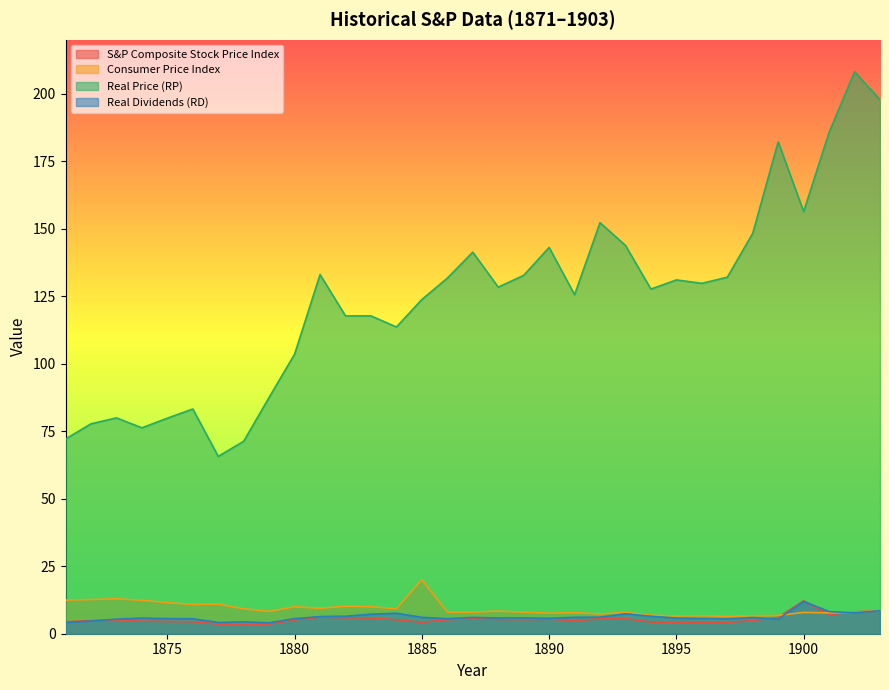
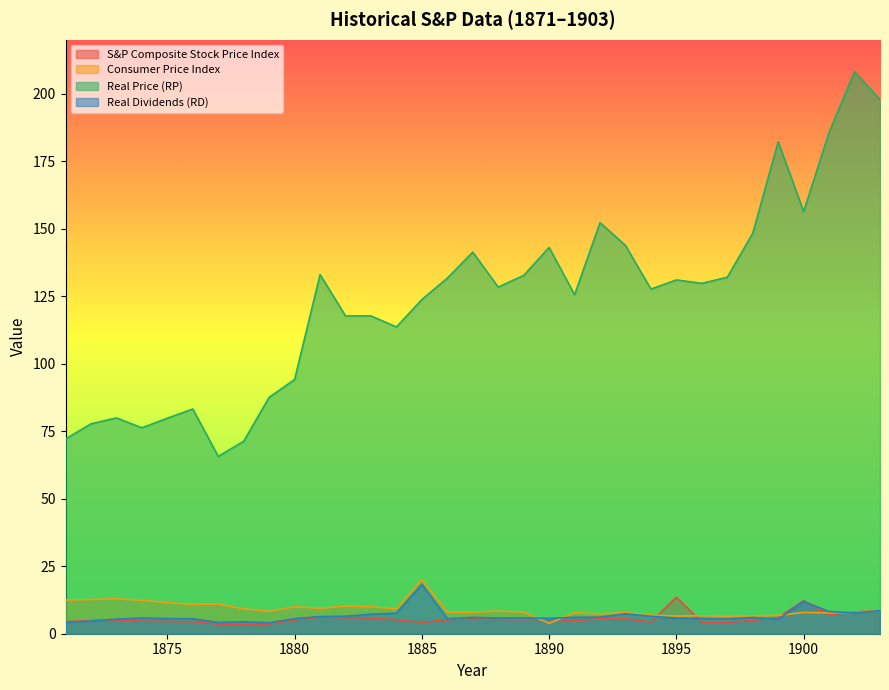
Real Price (RP), 1880: 104 -> 94
Real Dividends (RD), 1885: 6 -> 18
Consumer Price Index, 1890: 8 -> 4
S&P Composite Stock Price Index, 1895: 4 -> 14
